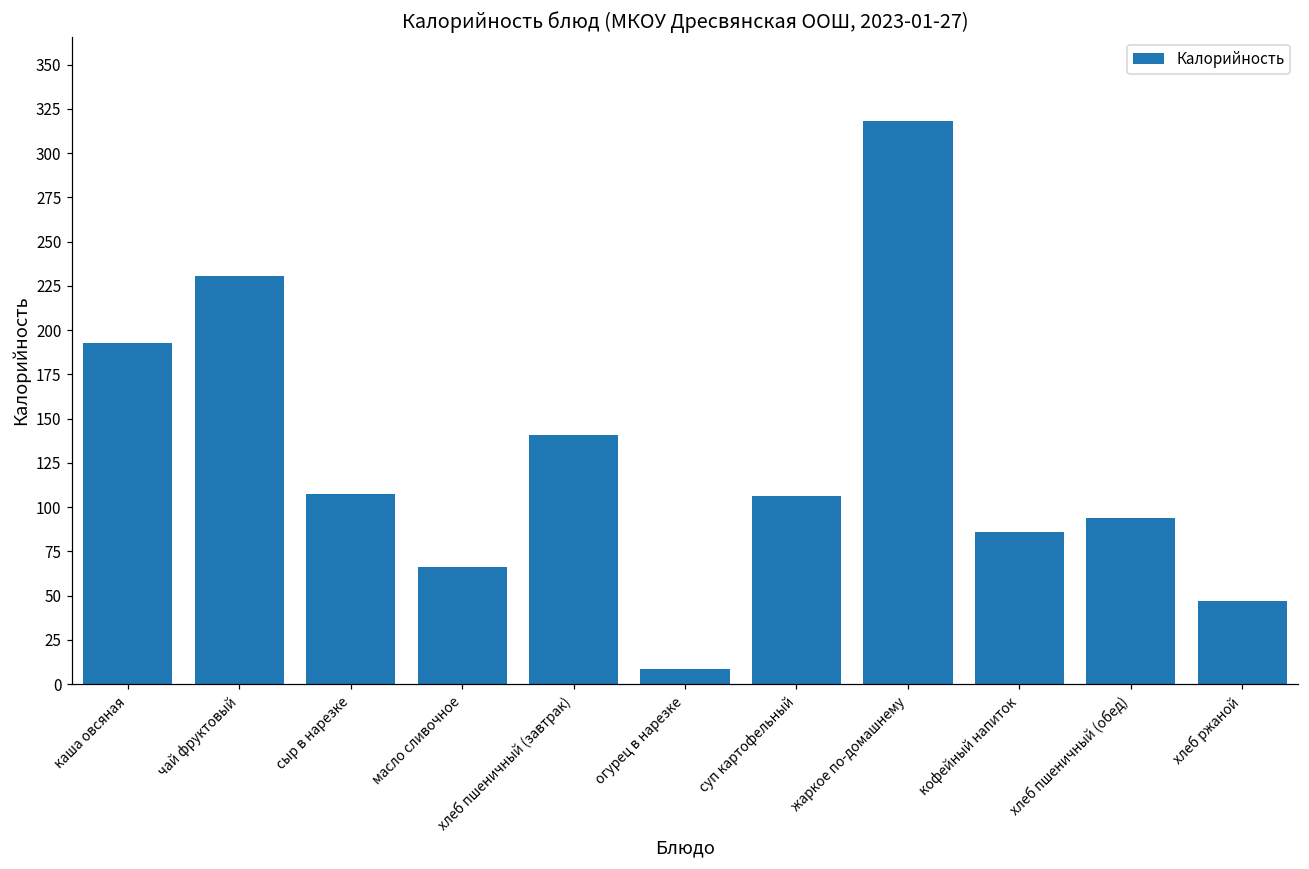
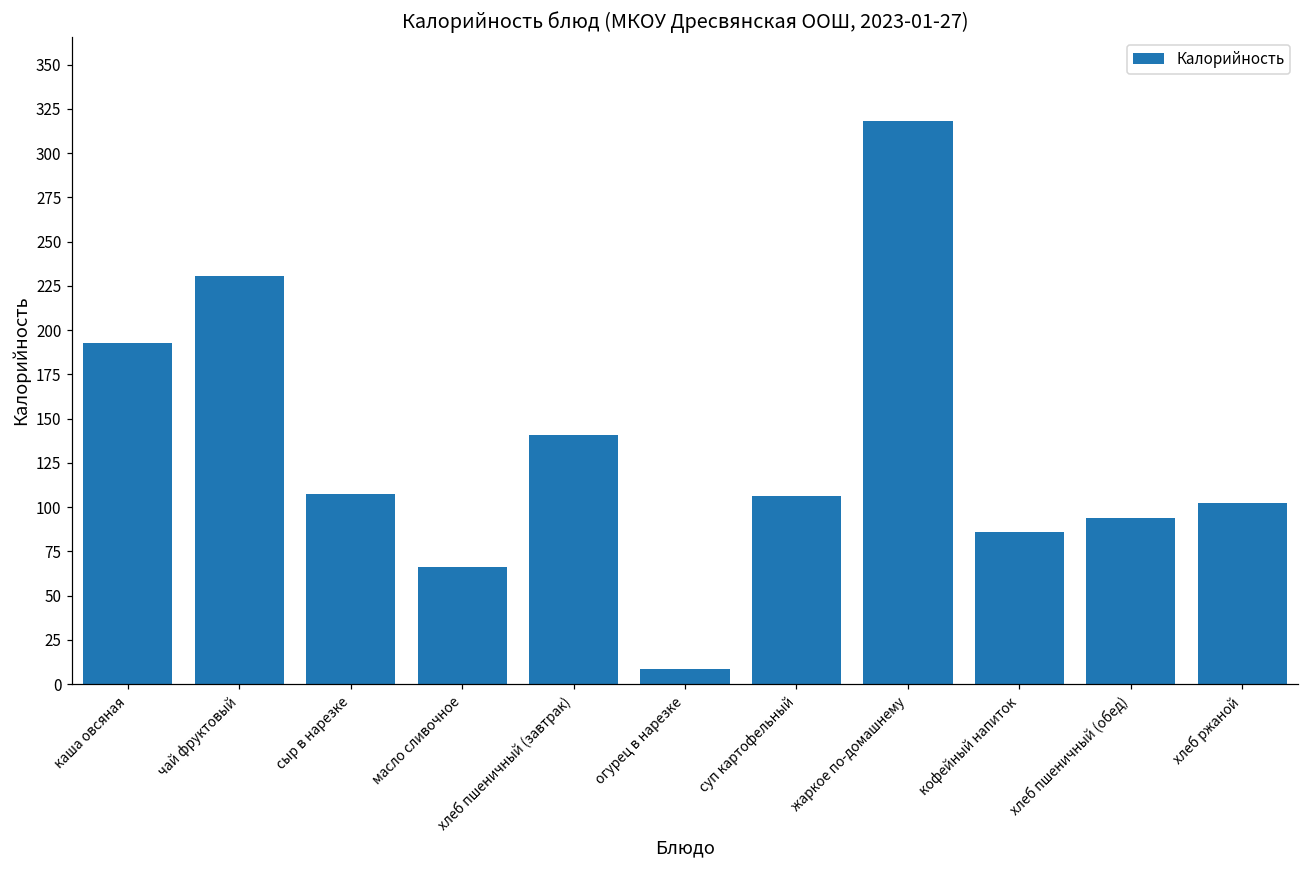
хлеб ржаной: 47 -> 103
